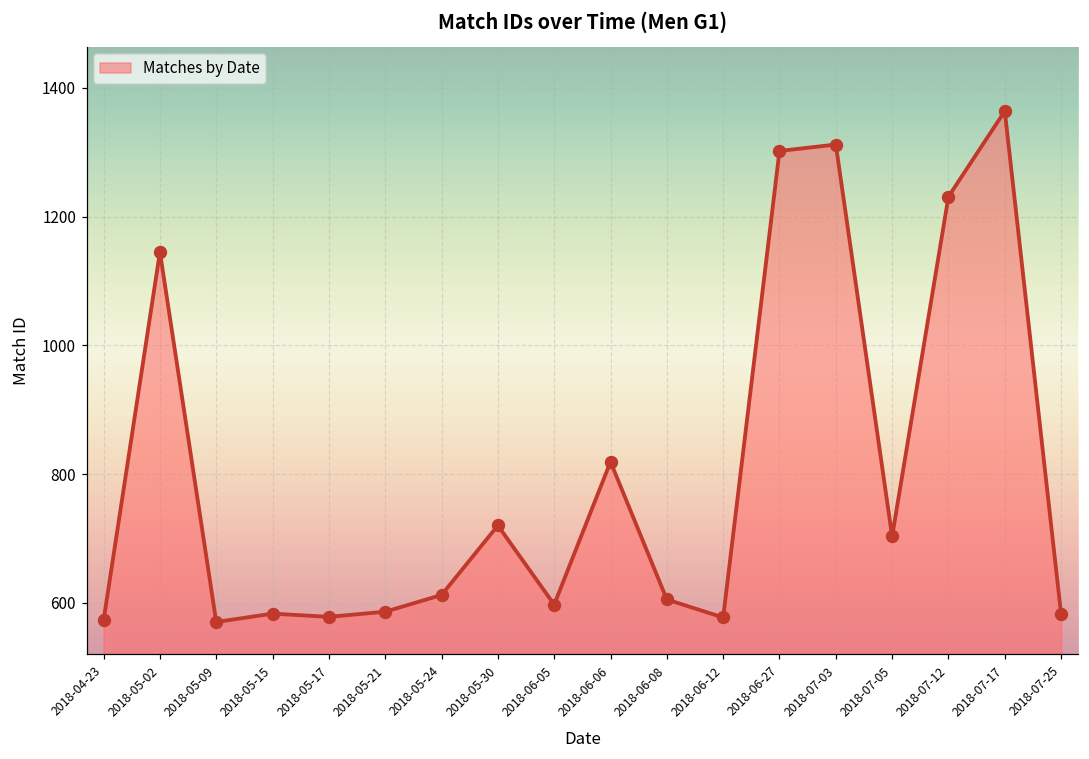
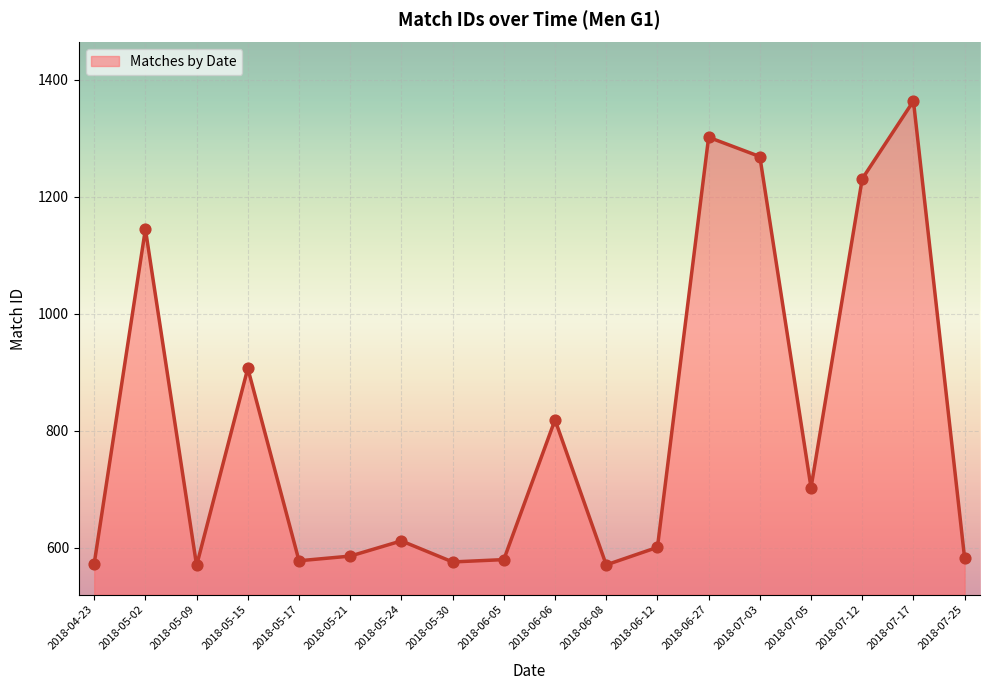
2018-05-15: 580 -> 910
2018-05-30: 720 -> 580
2018-06-05: 600 -> 580
2018-06-08: 610 -> 570
2018-06-12: 580 -> 600
2018-07-03: 1310 -> 1270
